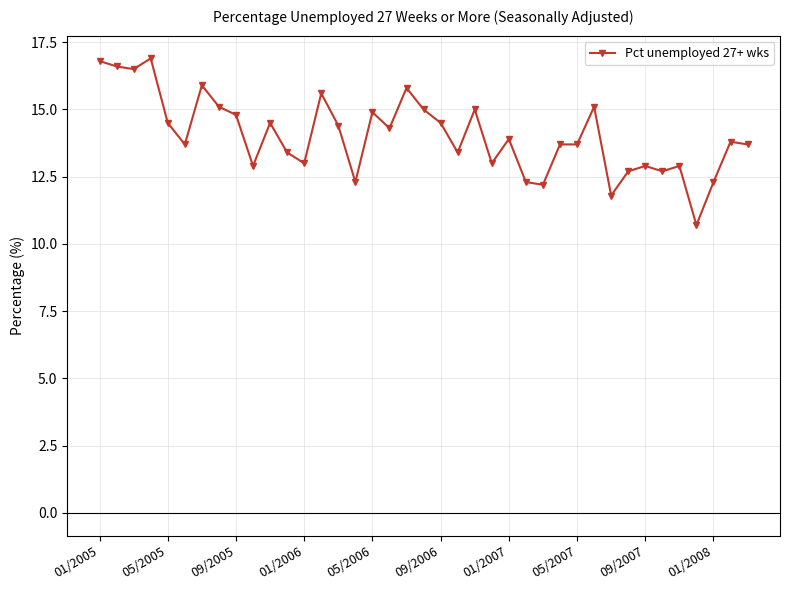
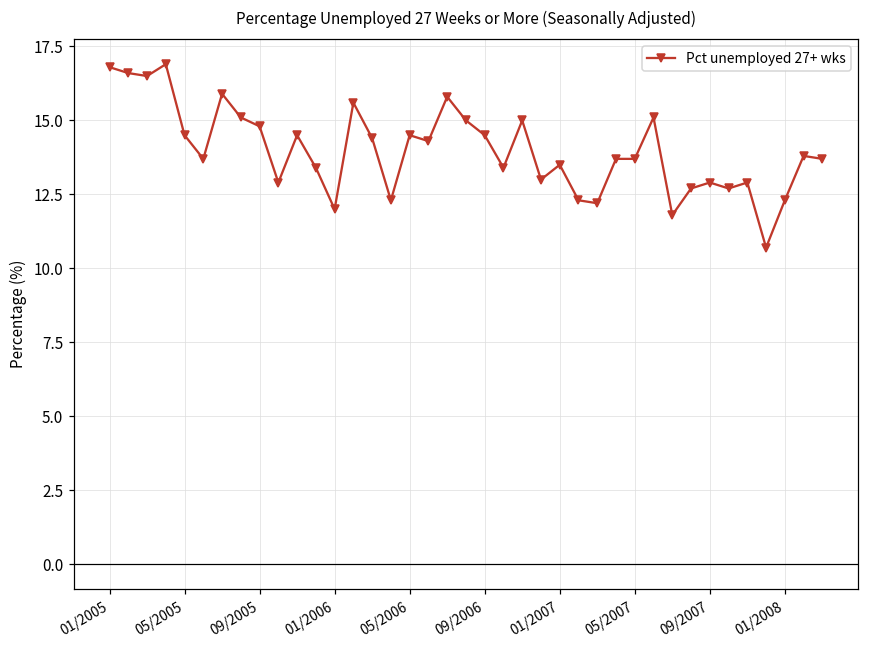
01/2006: 13 -> 12
05/2006: 14.9 -> 14.5
01/2007: 13.9 -> 13.5
